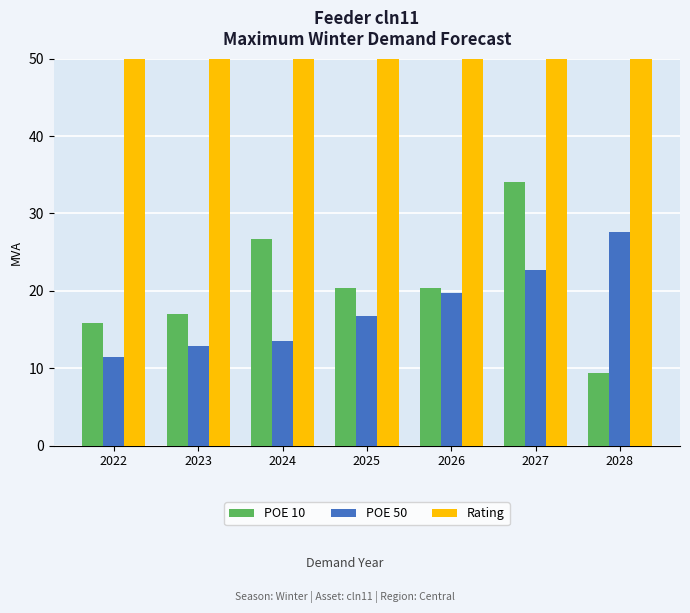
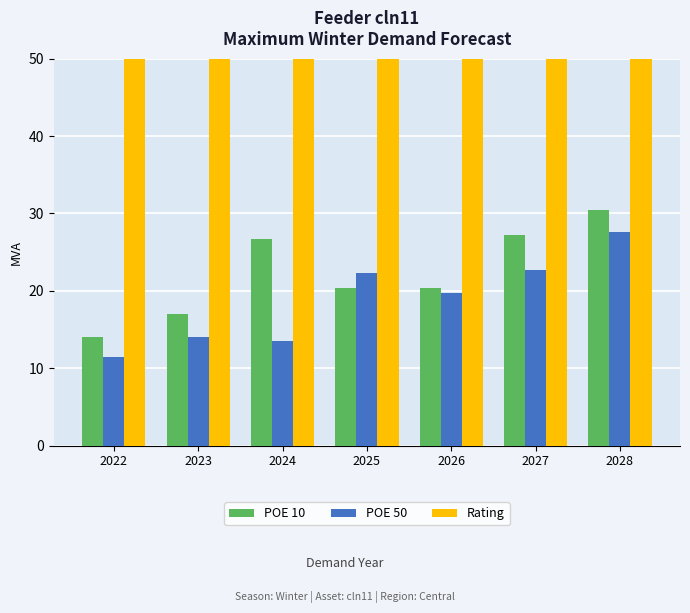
POE 10, 2022: 16 -> 14
POE 50, 2023: 13 -> 14
POE 50, 2025: 17 -> 22
POE 10, 2027: 34 -> 27
POE 10, 2028: 9 -> 30
